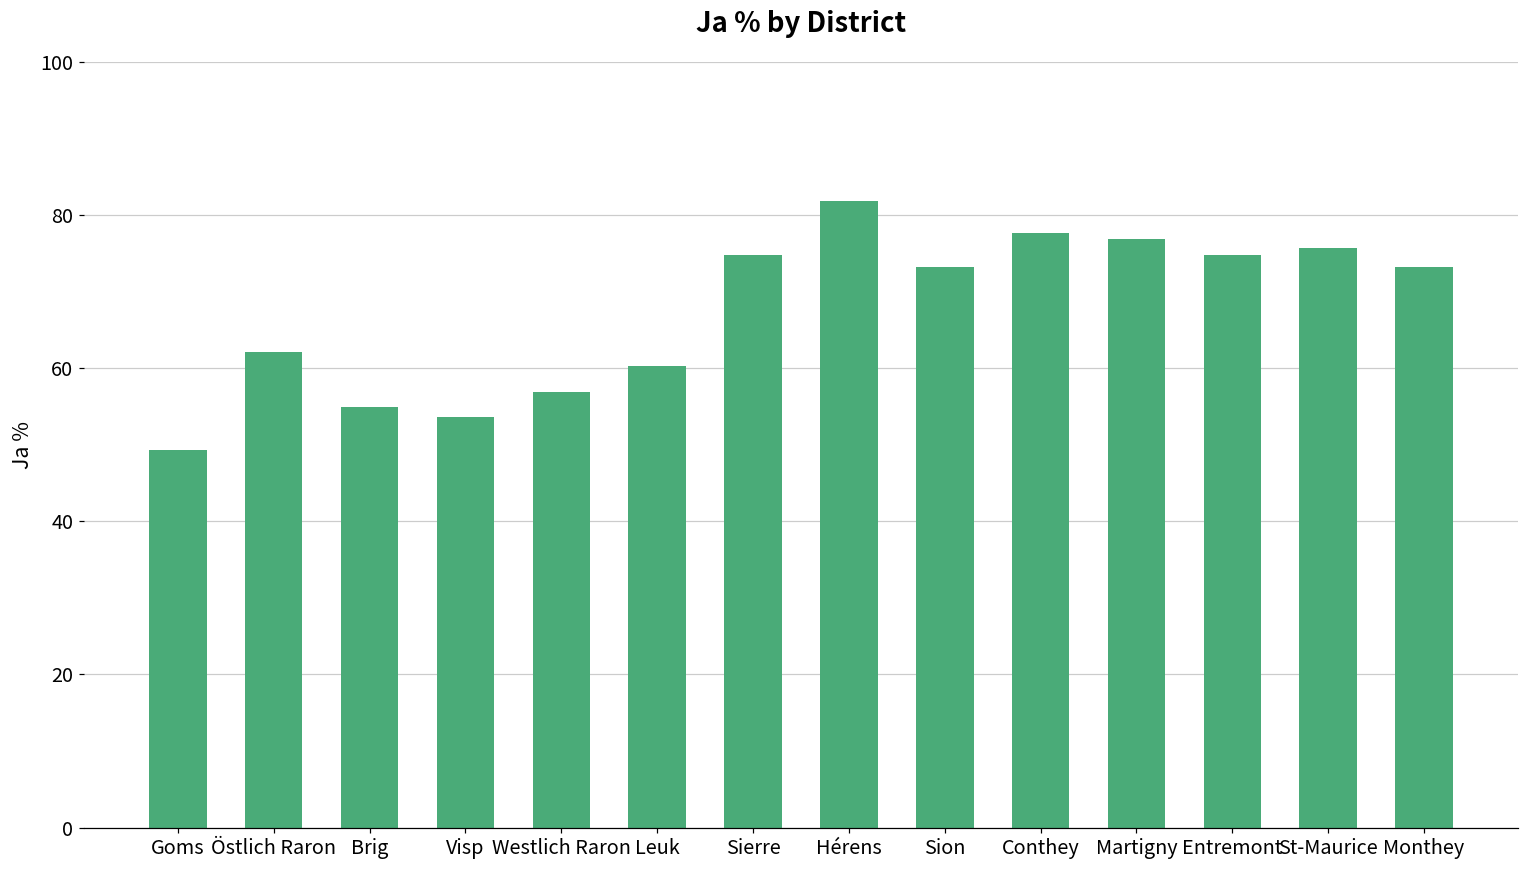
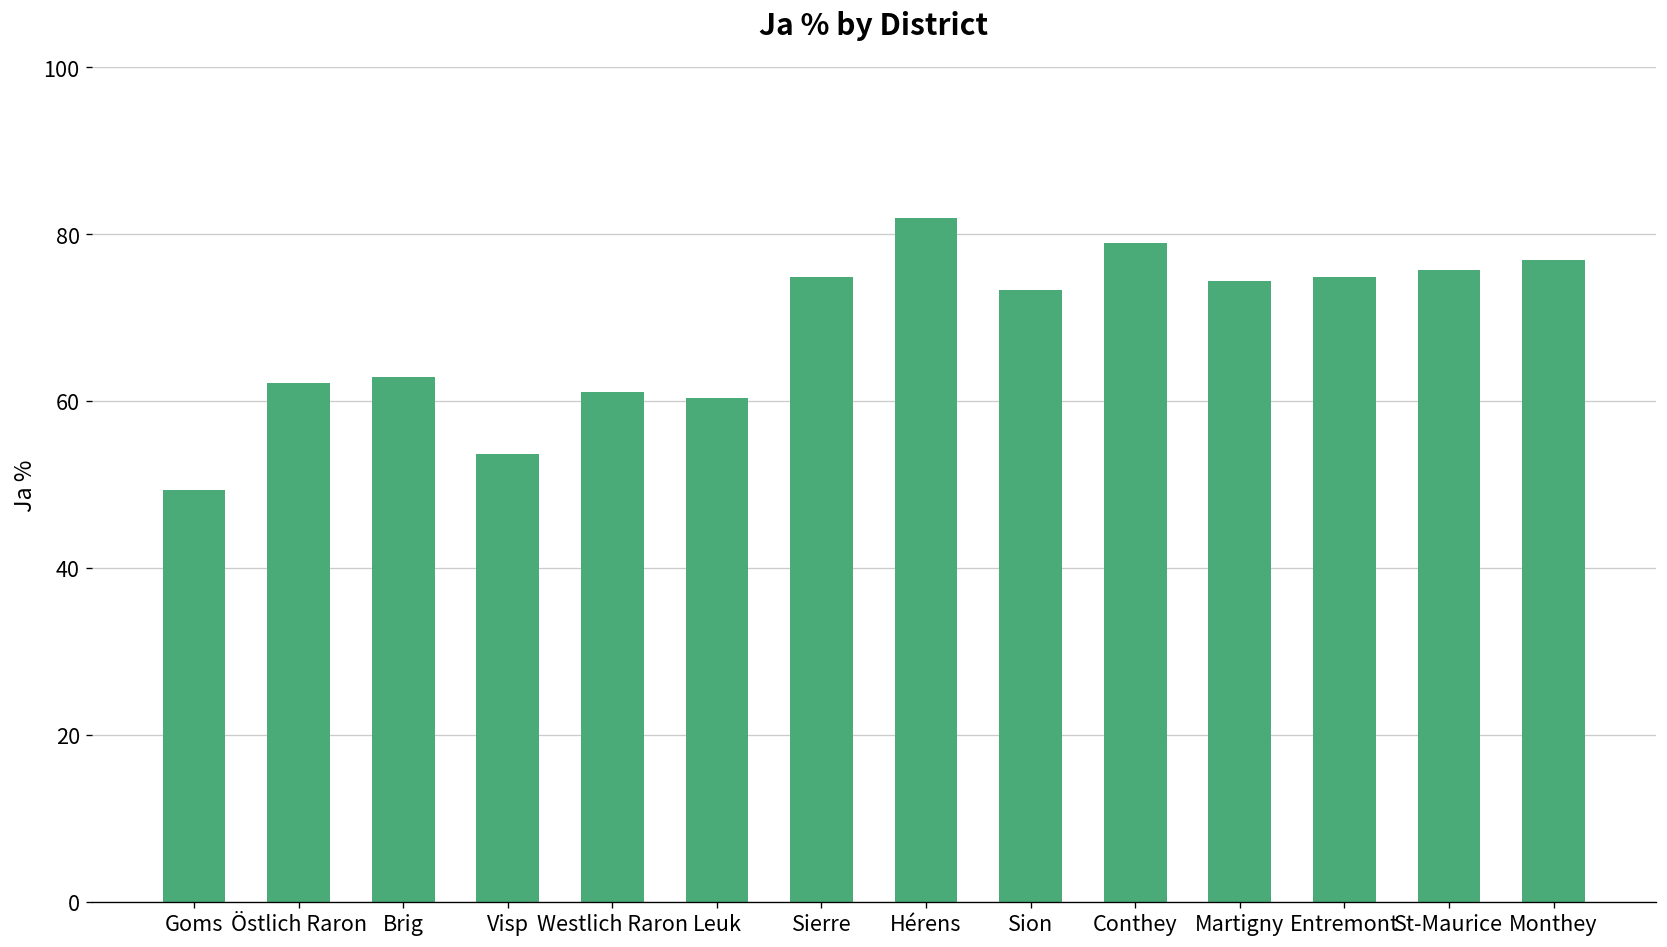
Brig: 55 -> 63
Westlich Raron: 57 -> 61
Conthey: 78 -> 79
Martigny: 77 -> 74
Monthey: 73 -> 77
